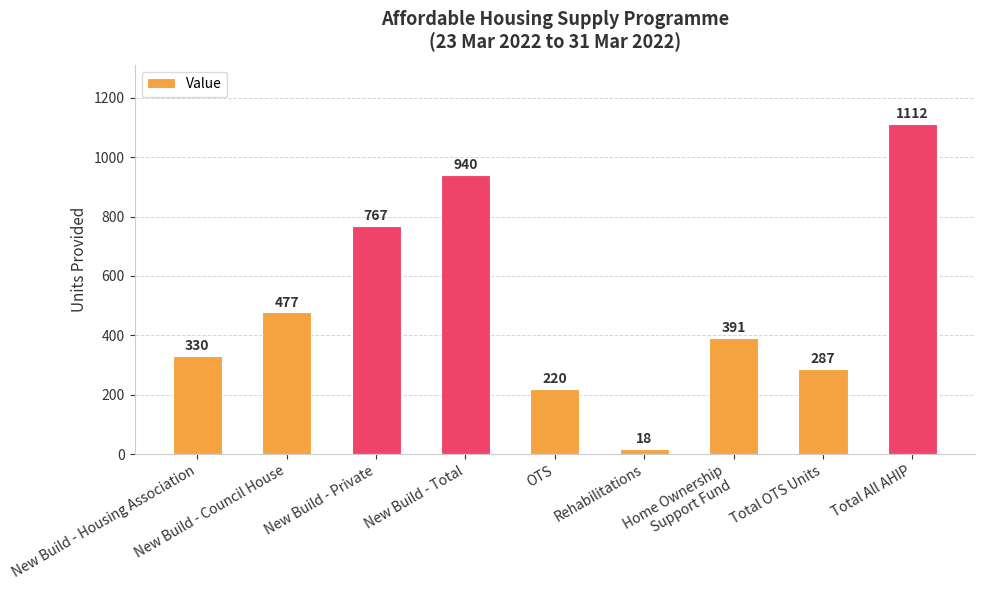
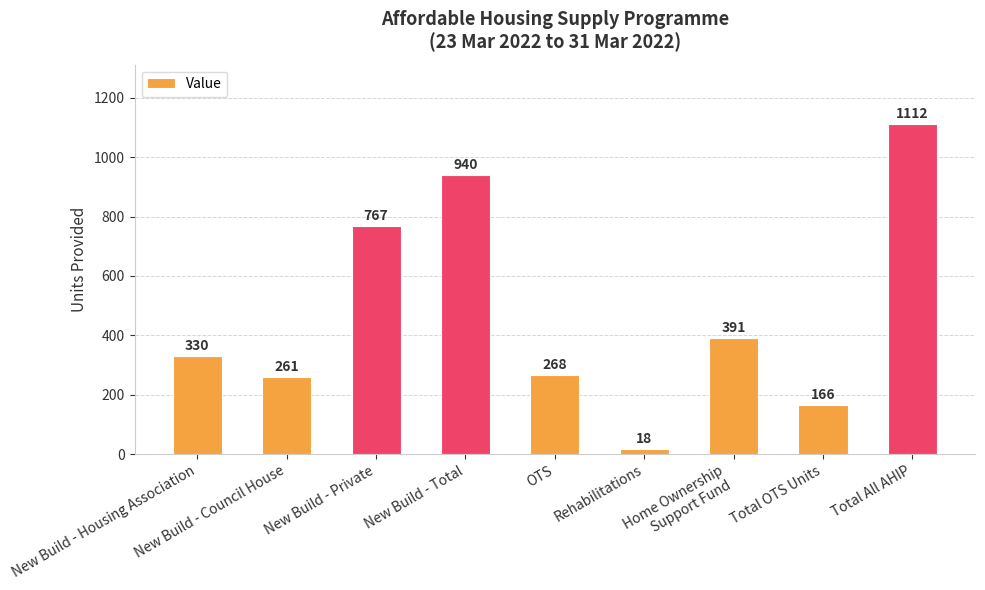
New Build - Council House: 477 -> 261
OTS: 220 -> 268
Total OTS Units: 287 -> 166
